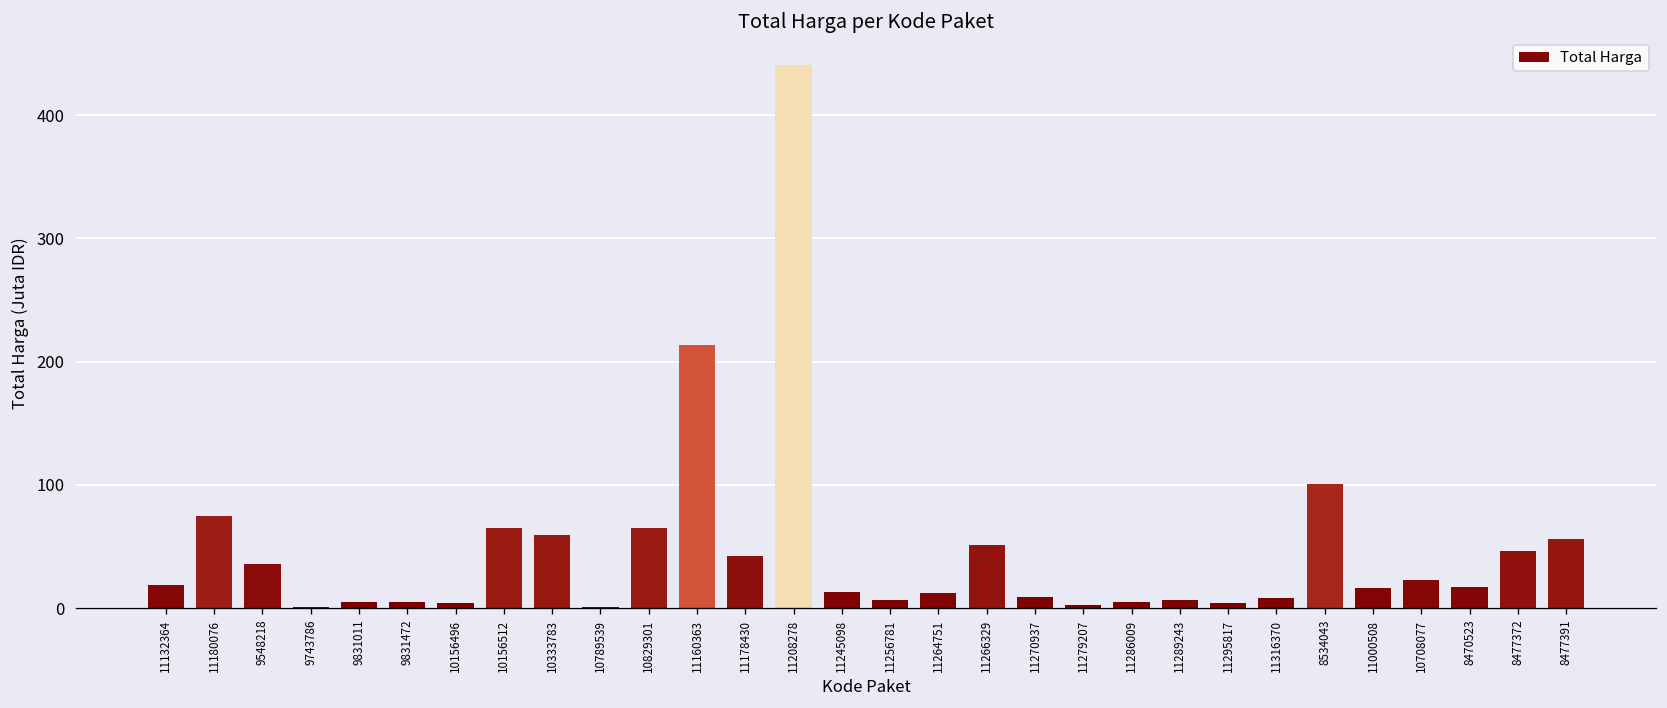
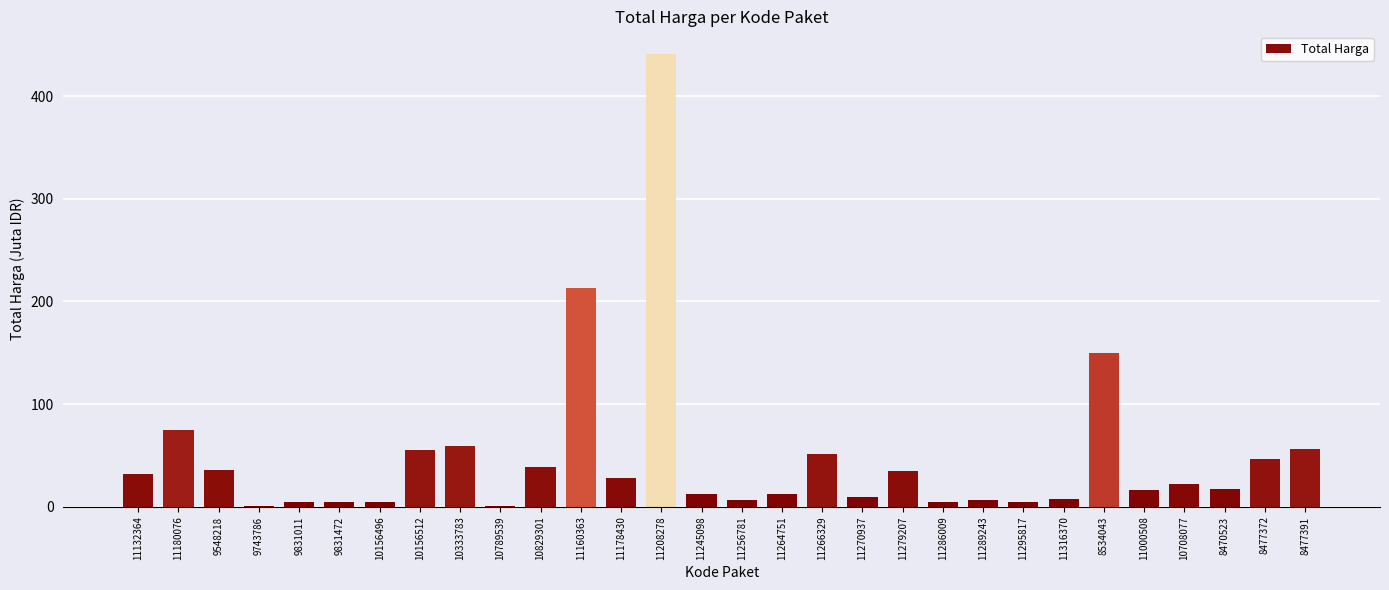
11132364: 19 -> 32
10156512: 65 -> 55
10829301: 65 -> 38
11178430: 43 -> 28
11279207: 2 -> 35
8534043: 100 -> 150
